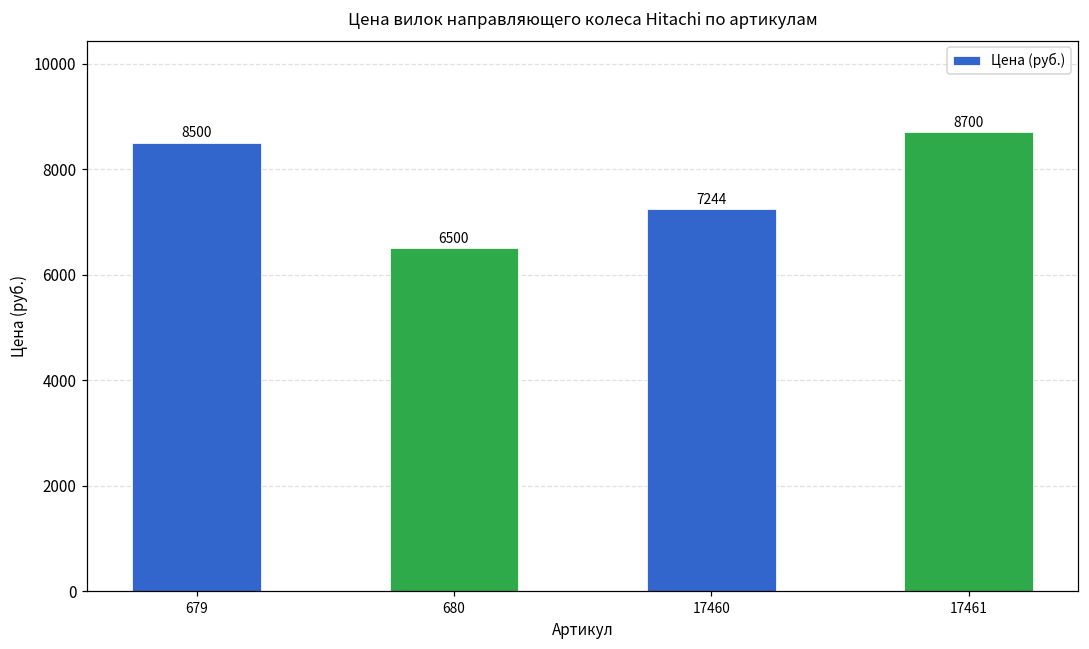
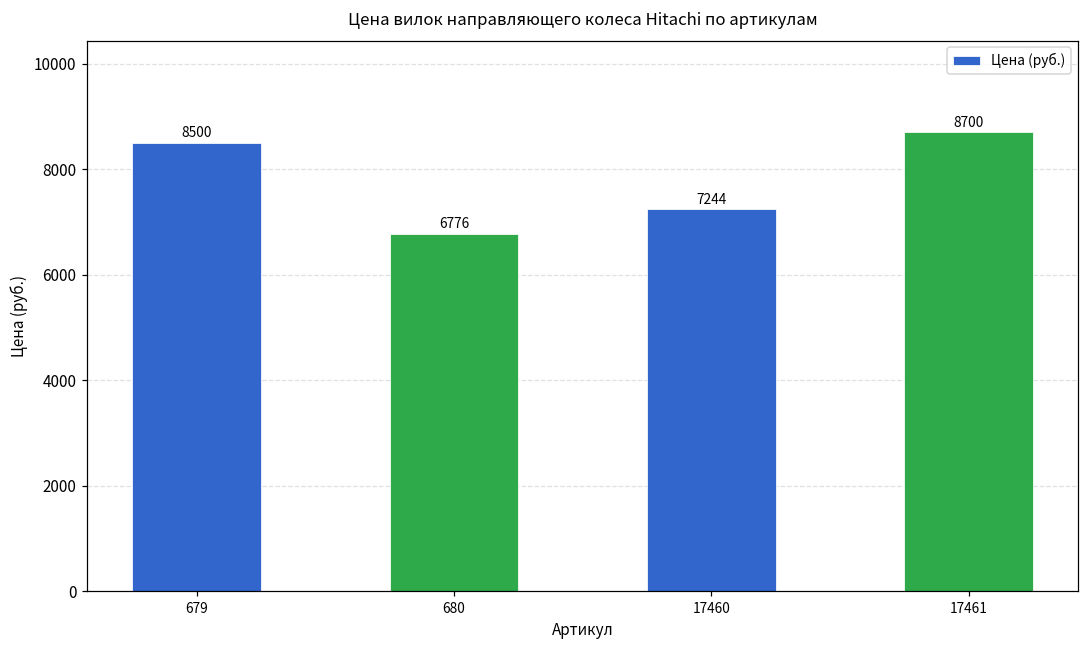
680: 6500 -> 6776
